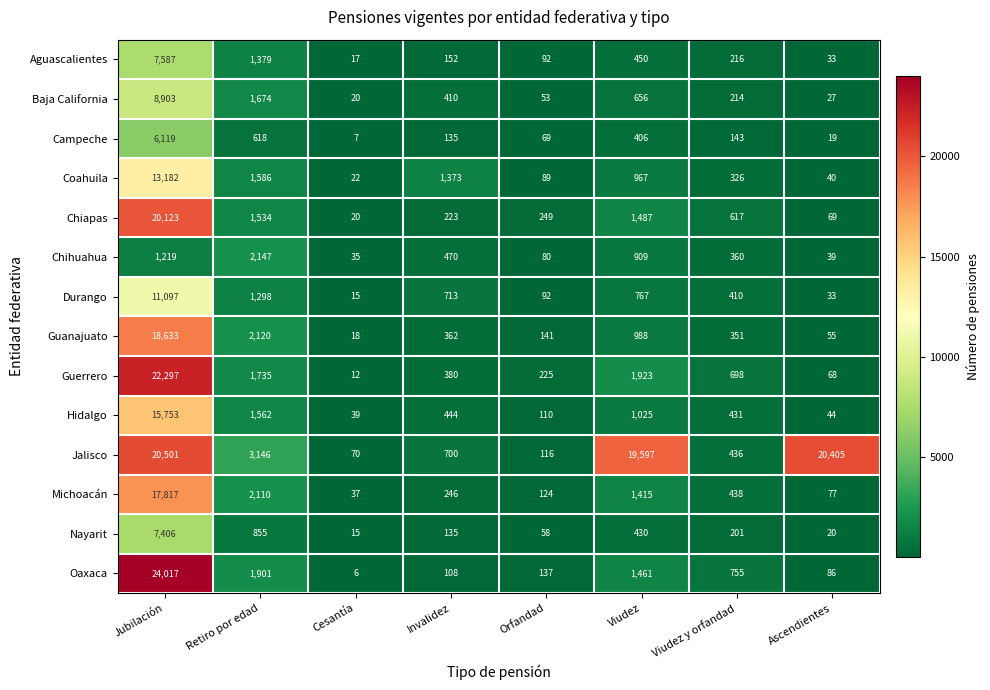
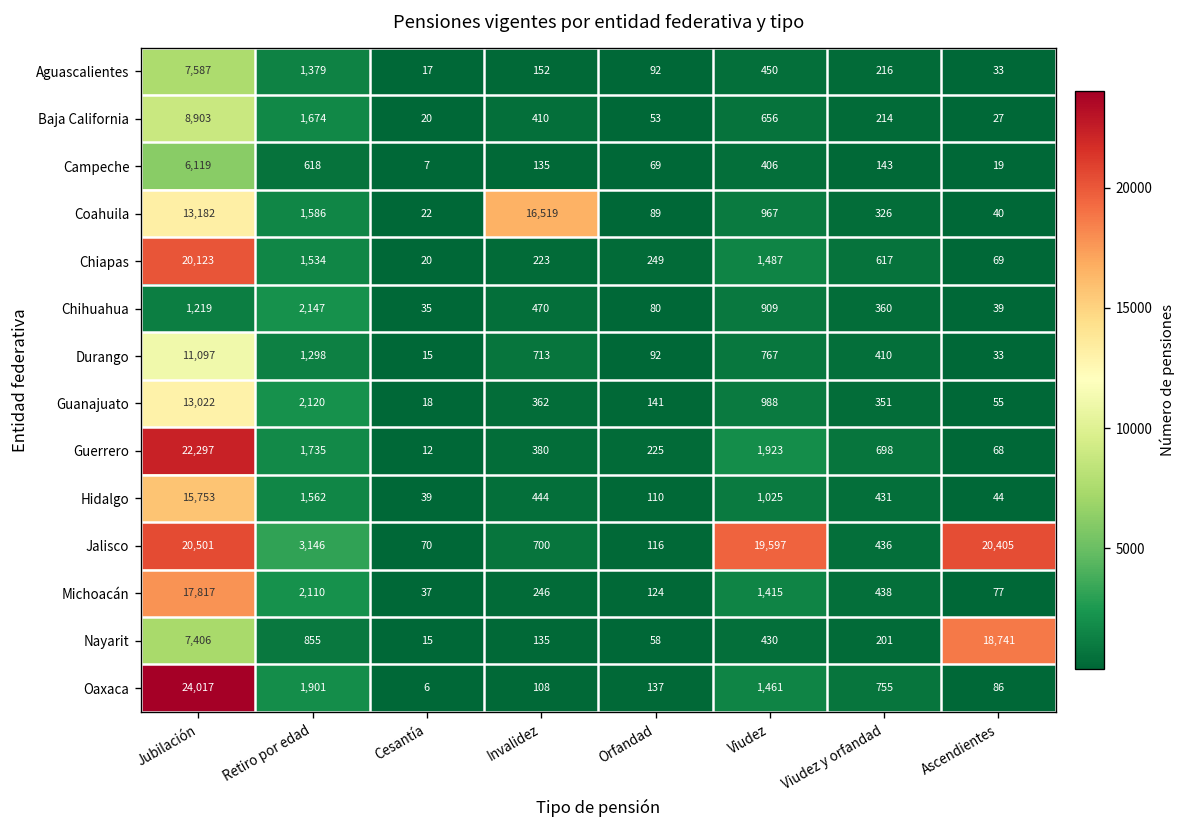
Coahuila, Invalidez: 1,373 -> 16,519
Guanajuato, Jubilación: 18,633 -> 13,022
Nayarit, Ascendientes: 20 -> 18,741
